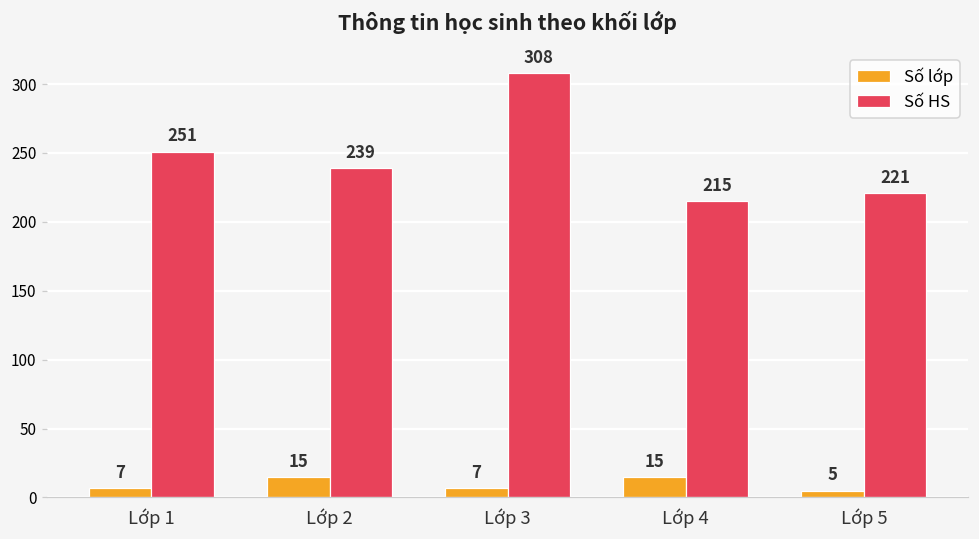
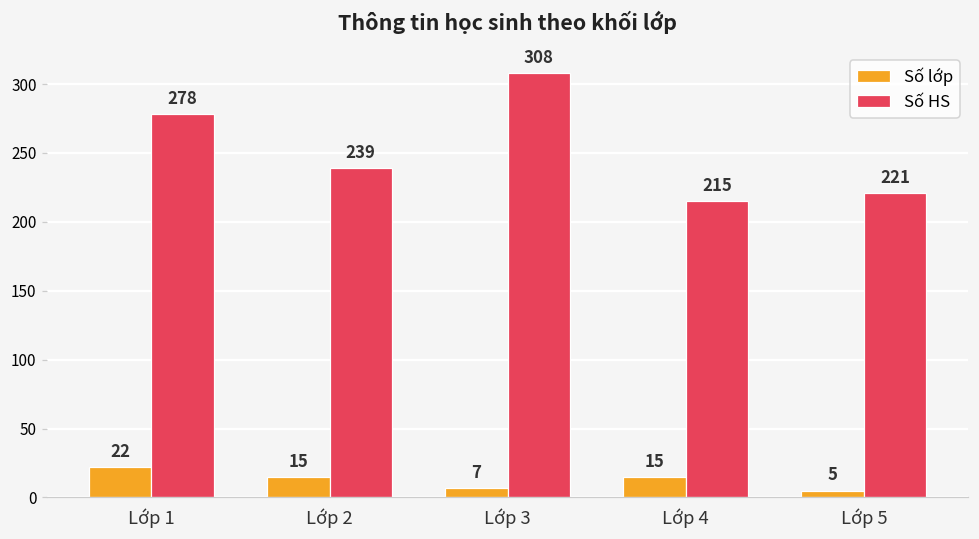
Số lớp, Lớp 1: 7 -> 22
Số HS, Lớp 1: 251 -> 278
